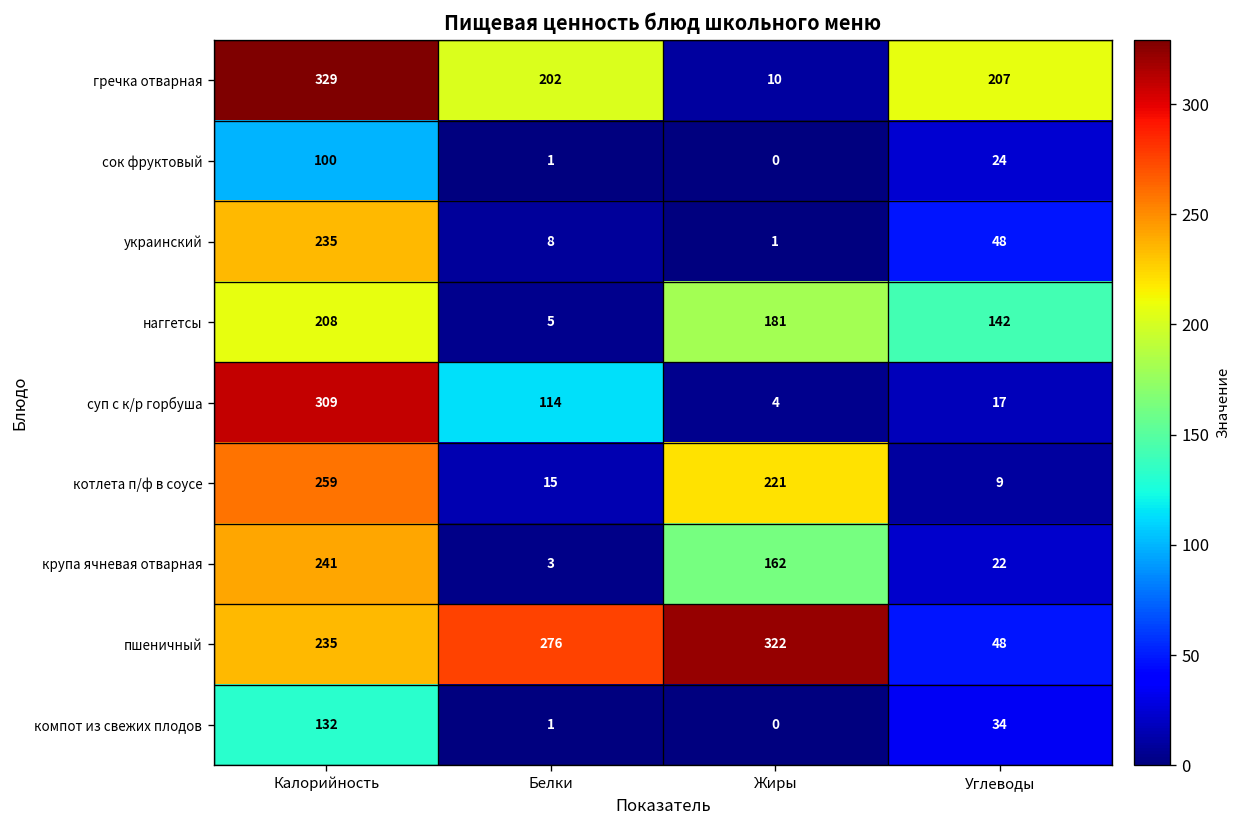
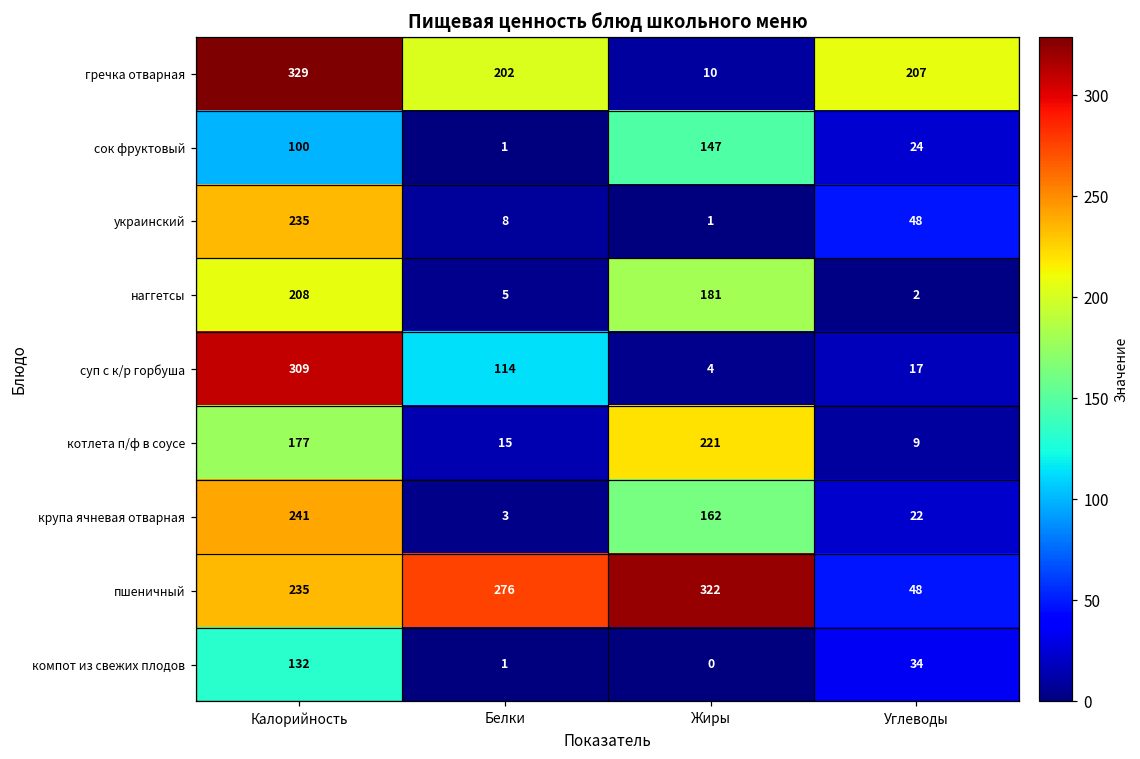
сок фруктовый, Жиры: 0 -> 147
наггетсы, Углеводы: 142 -> 2
котлета п/ф в соусе, Калорийность: 259 -> 177
